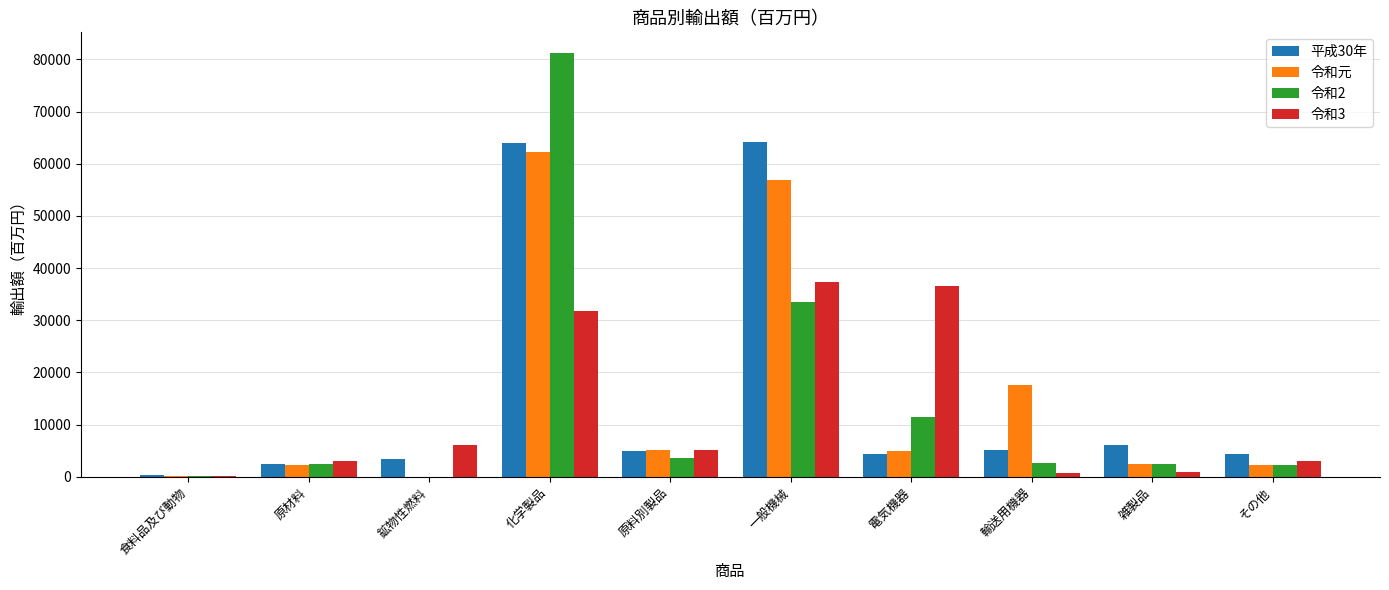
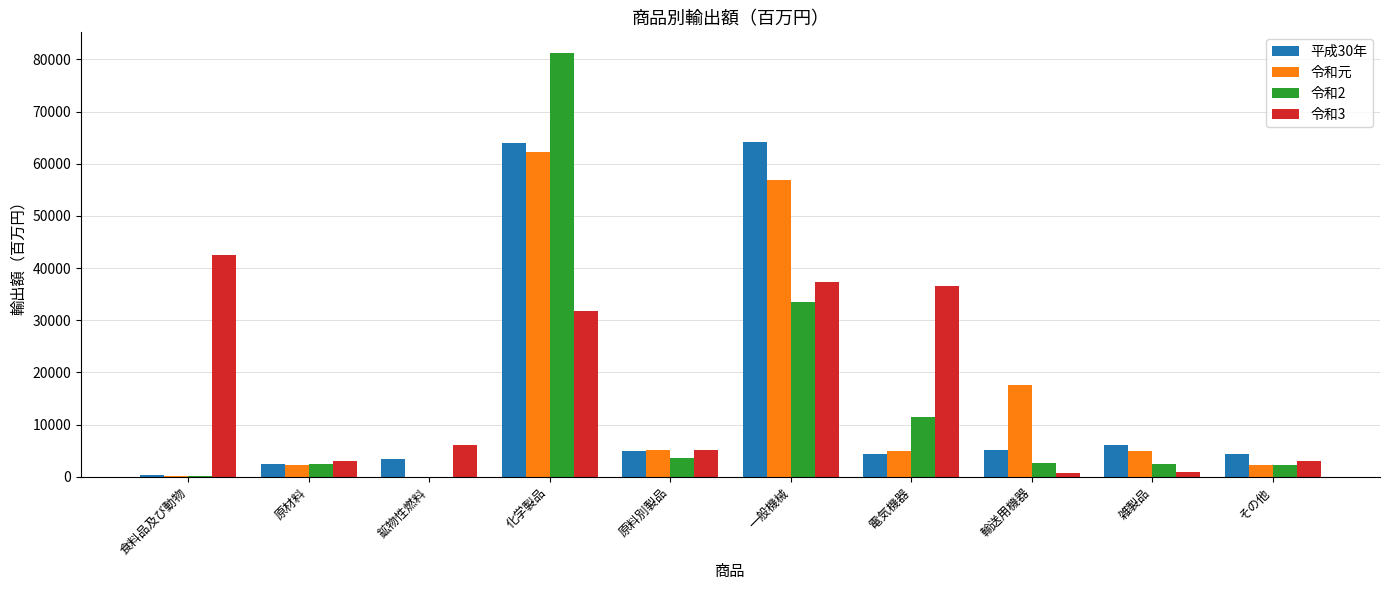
令和3, 食料品及び動物: 0 -> 43000
令和元, 雑製品: 2000 -> 5000
